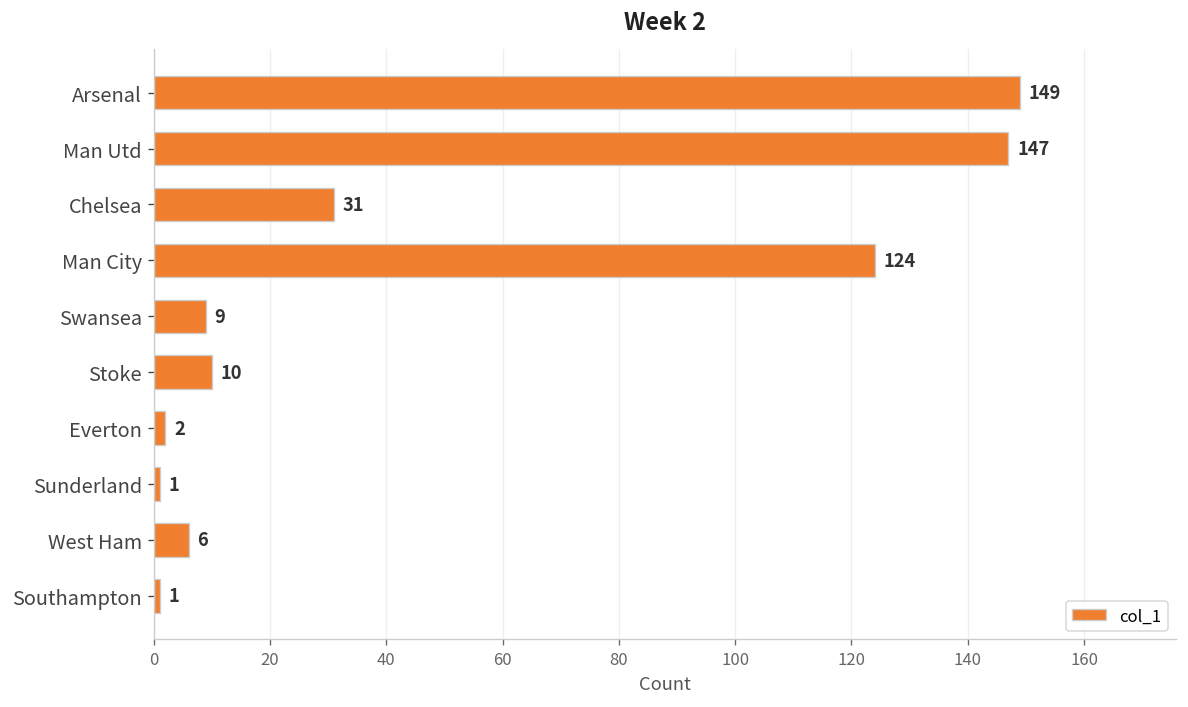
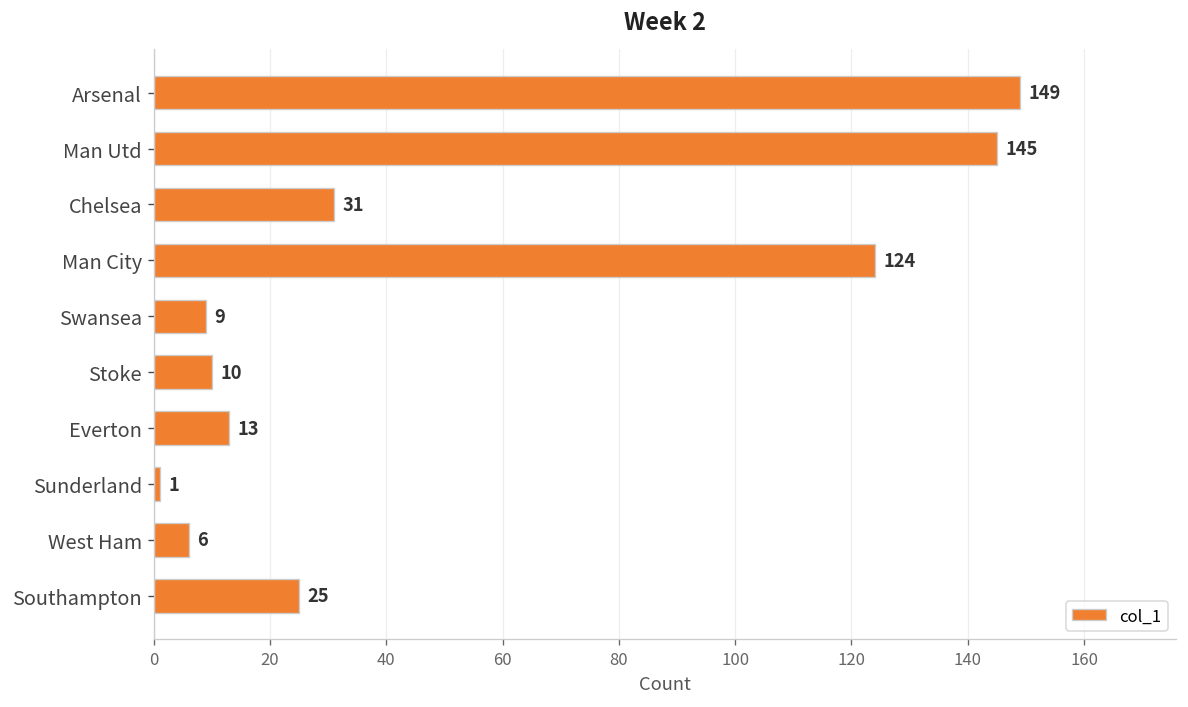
Man Utd: 147 -> 145
Everton: 2 -> 13
Southampton: 1 -> 25
